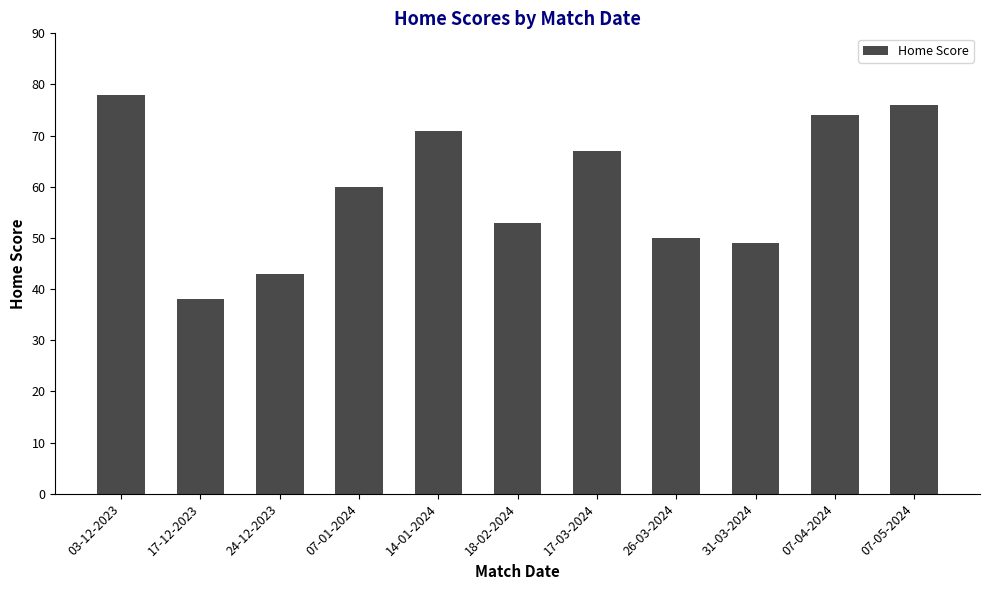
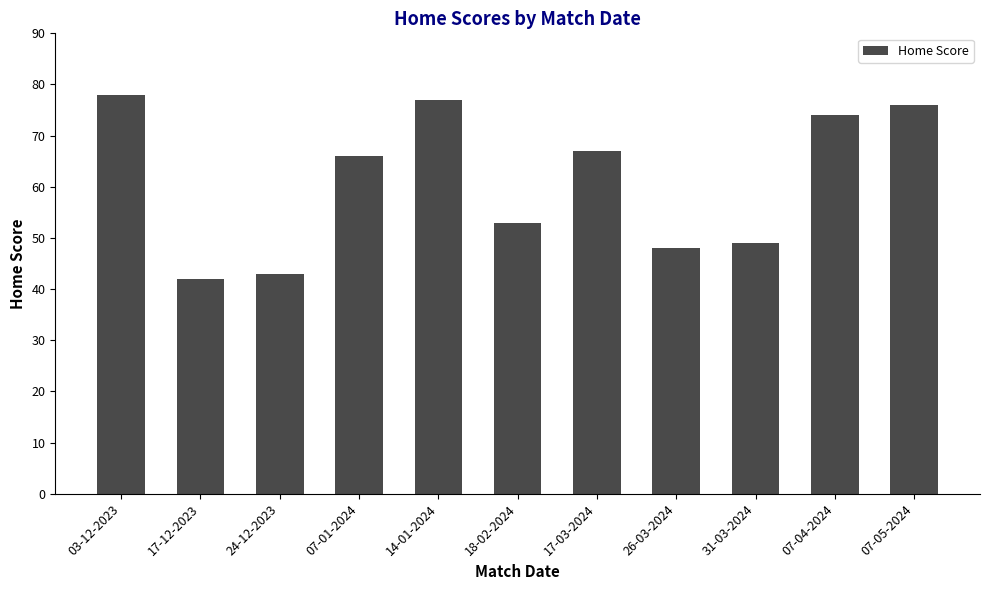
17-12-2023: 38 -> 42
07-01-2024: 60 -> 66
14-01-2024: 71 -> 77
26-03-2024: 50 -> 48
